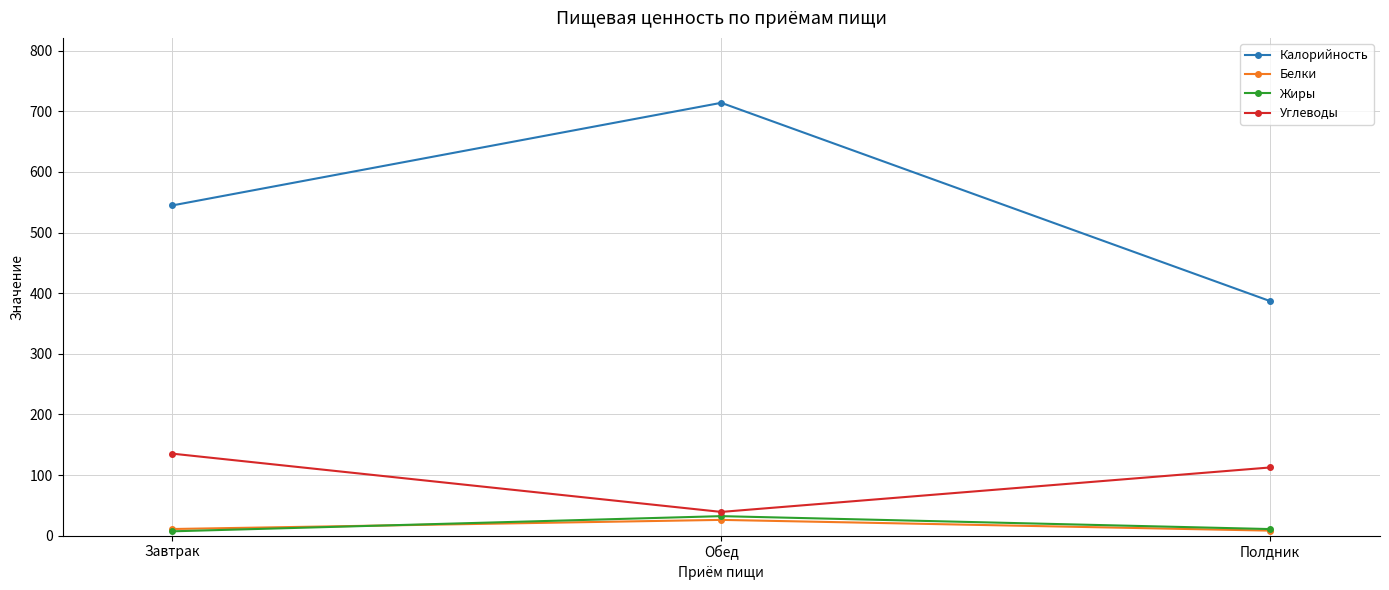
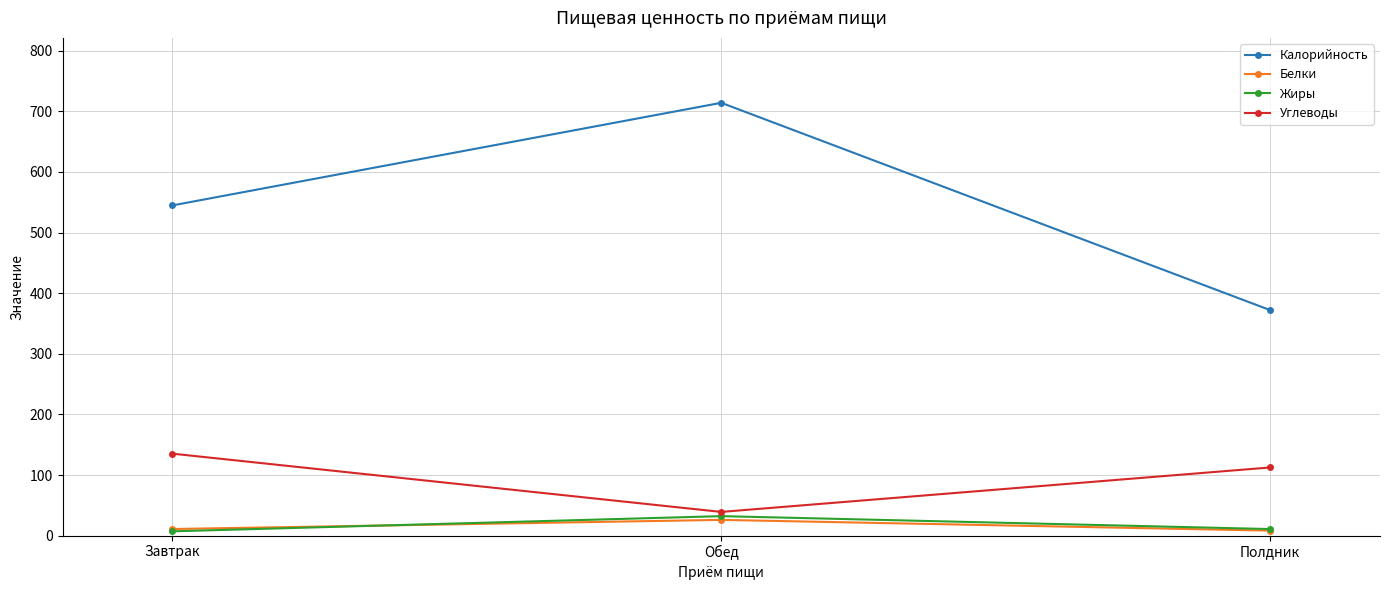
Калорийность, Полдник: 390 -> 370
